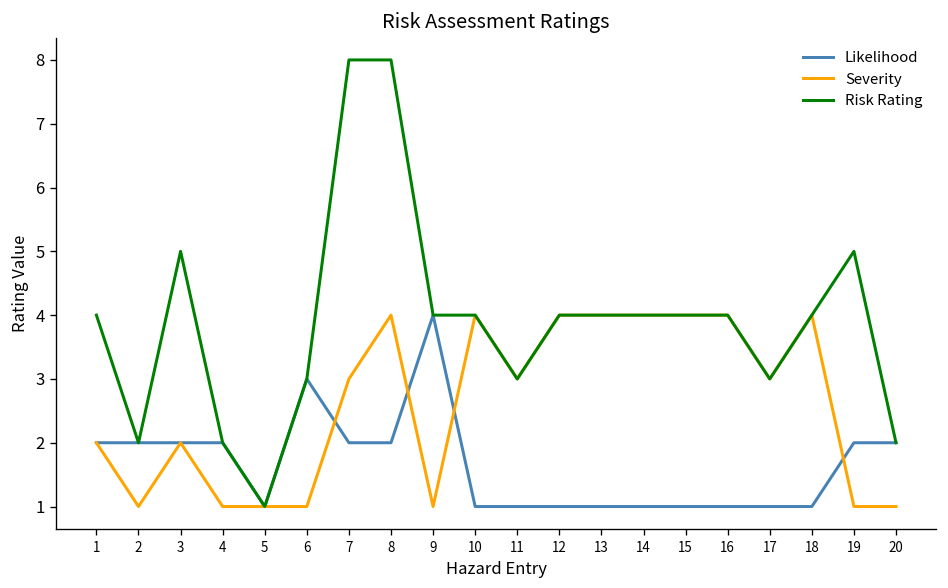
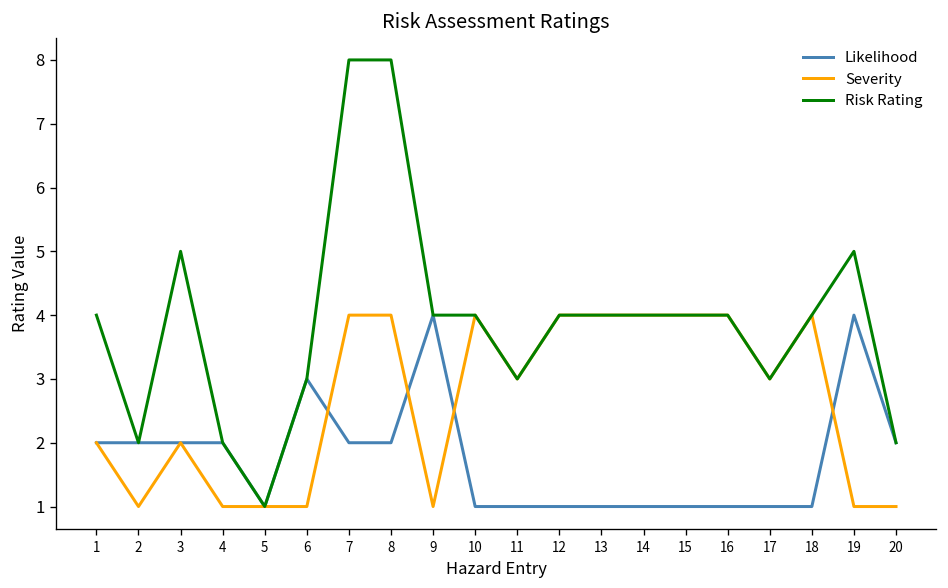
Severity, 7: 3 -> 4
Likelihood, 19: 2 -> 4
